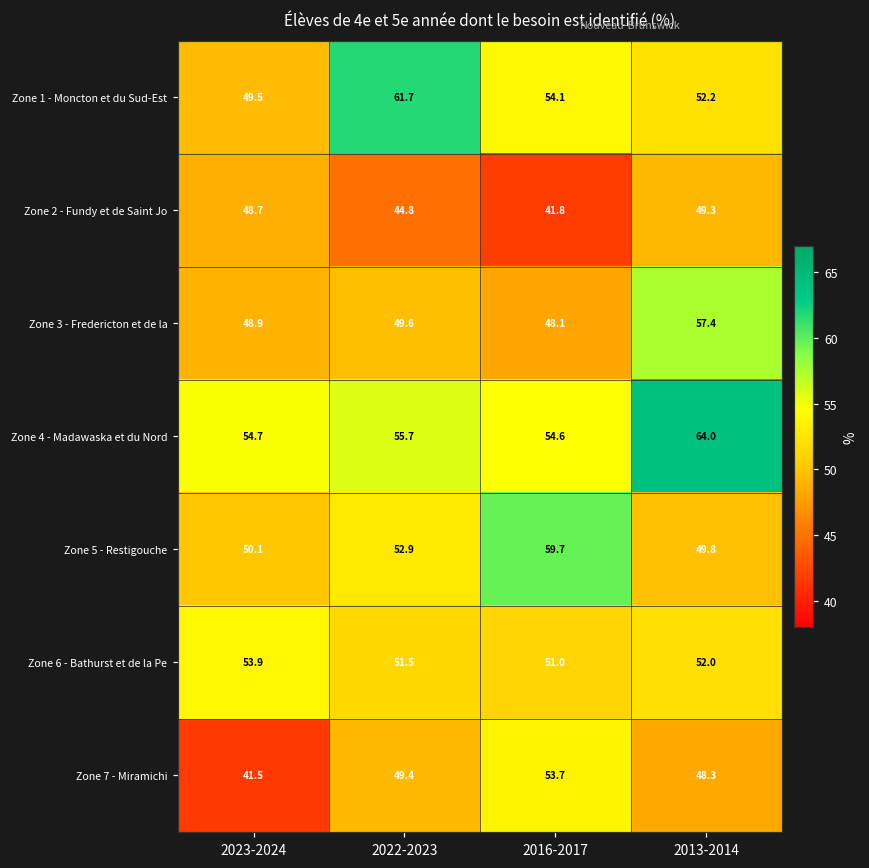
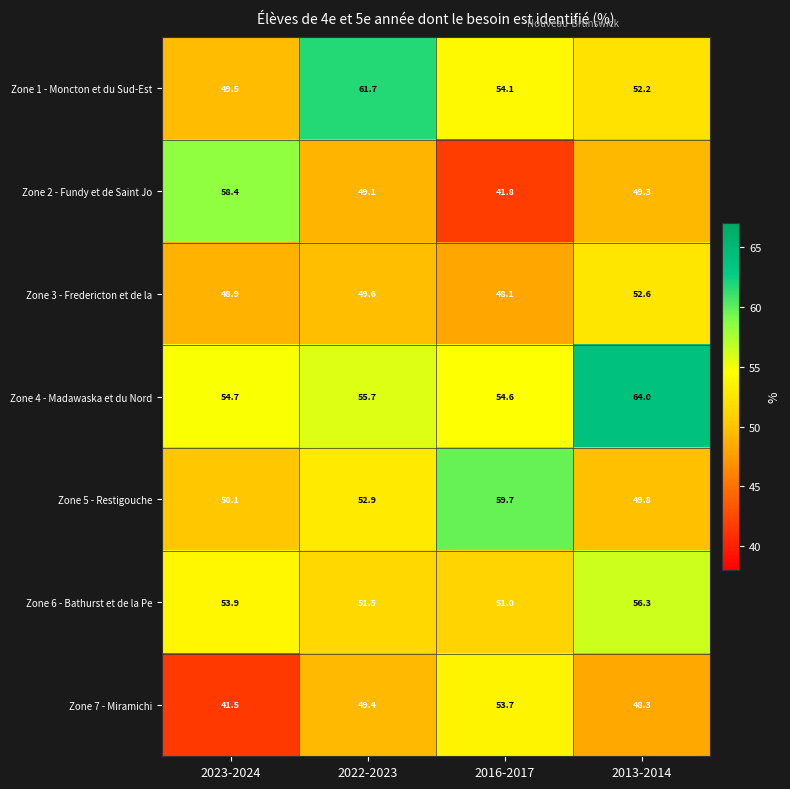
Zone 2 - Fundy et de Saint Jo, 2023-2024: 48.7 -> 58.4
Zone 2 - Fundy et de Saint Jo, 2022-2023: 44.8 -> 49.1
Zone 3 - Fredericton et de la, 2013-2014: 57.4 -> 52.6
Zone 6 - Bathurst et de la Pe, 2013-2014: 52.0 -> 56.3
